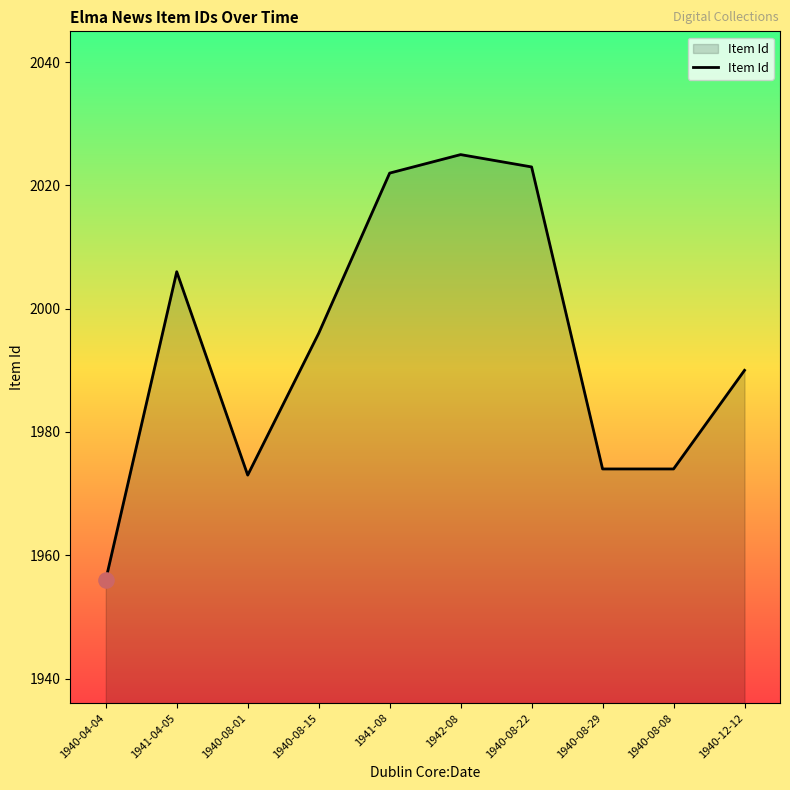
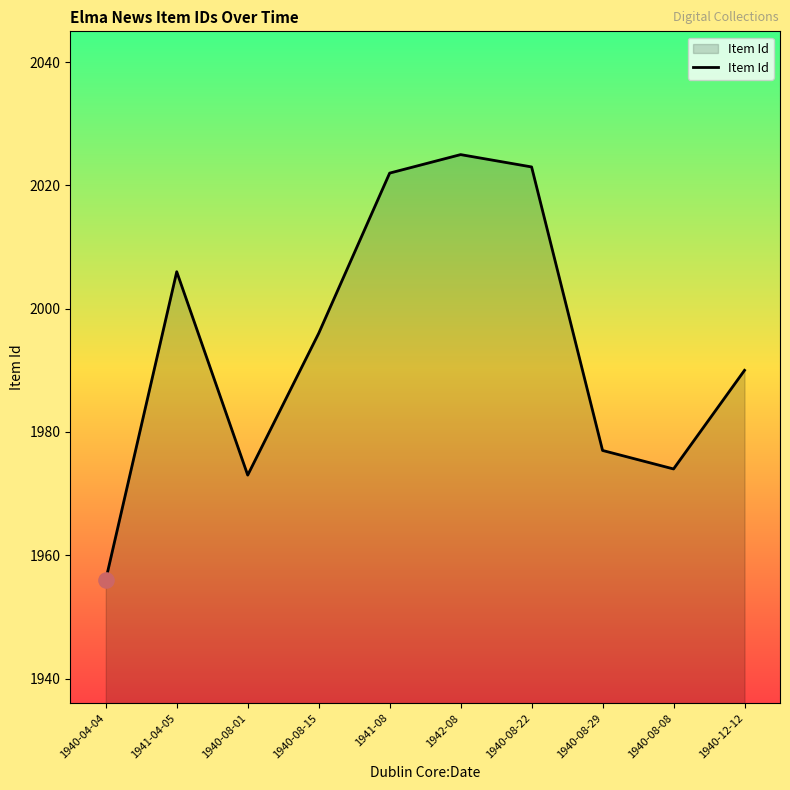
Item Id, 1940-08-29: 1974 -> 1977
